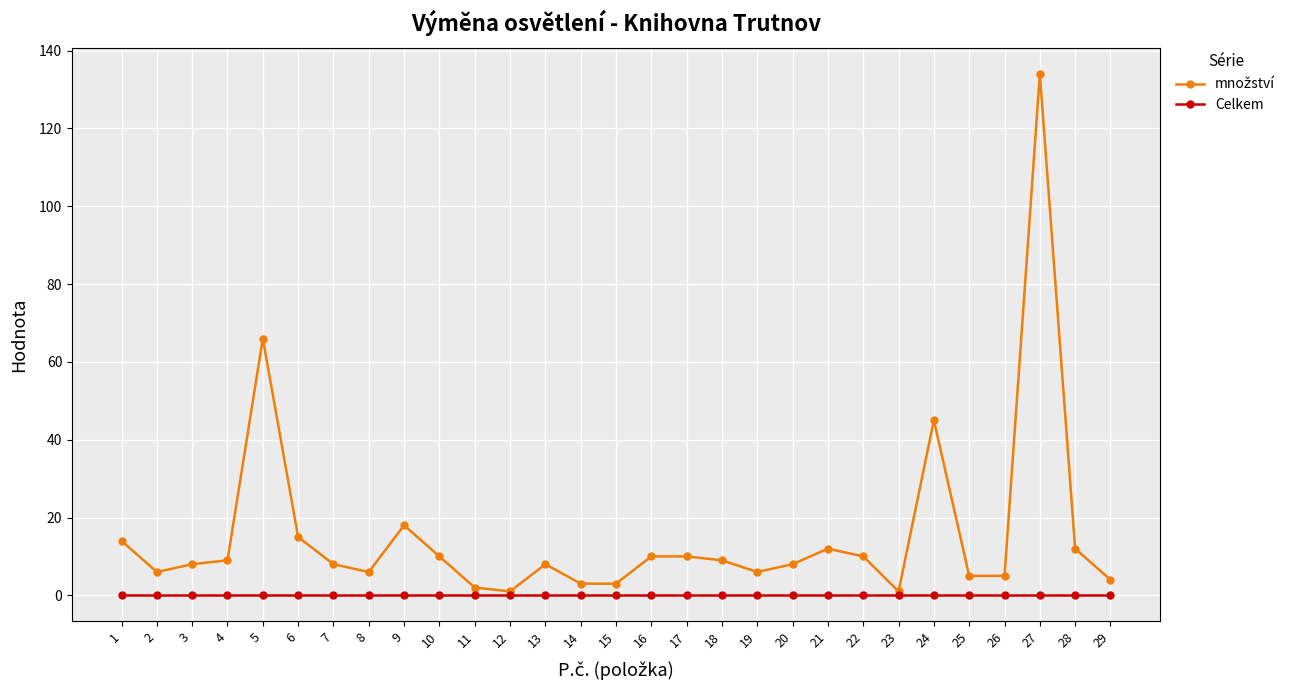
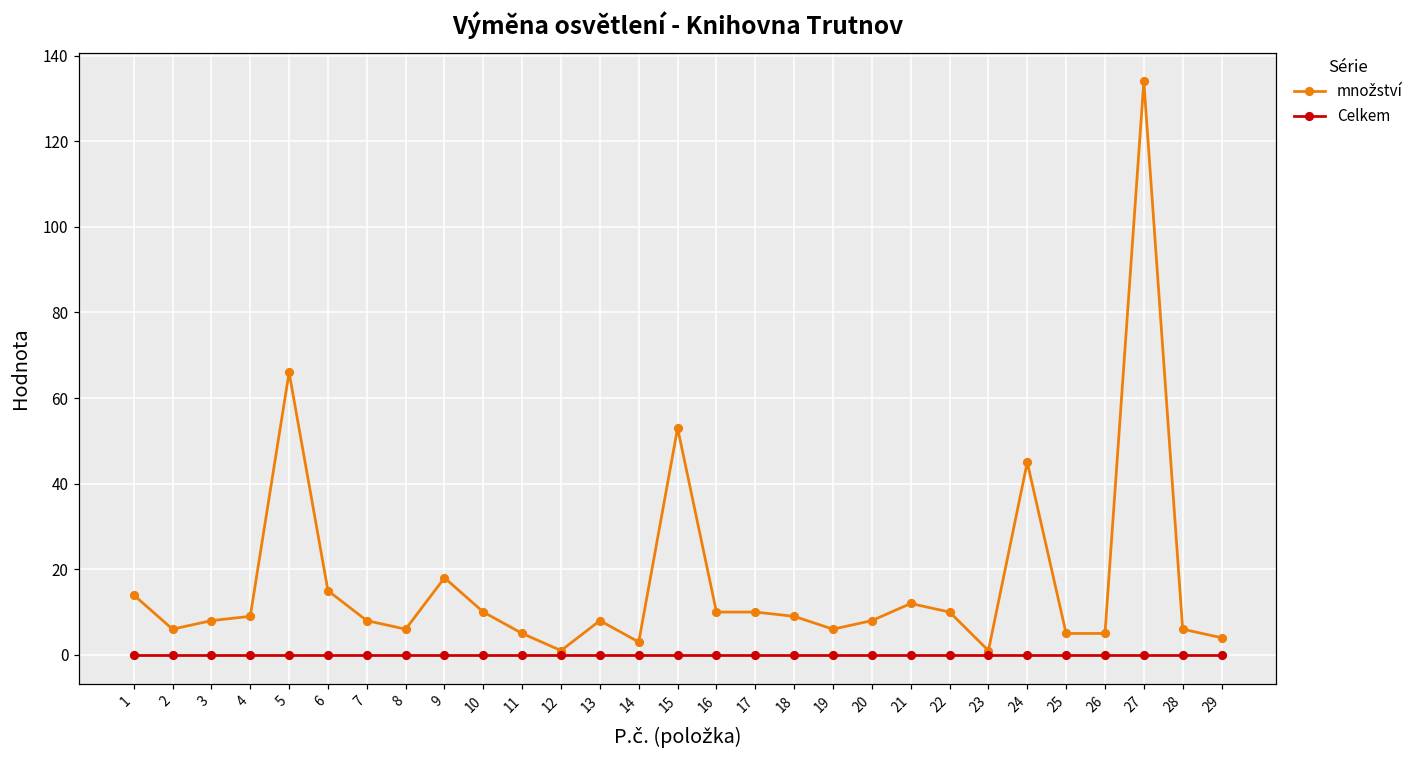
množství, 11: 2 -> 5
množství, 15: 3 -> 53
množství, 28: 12 -> 6
